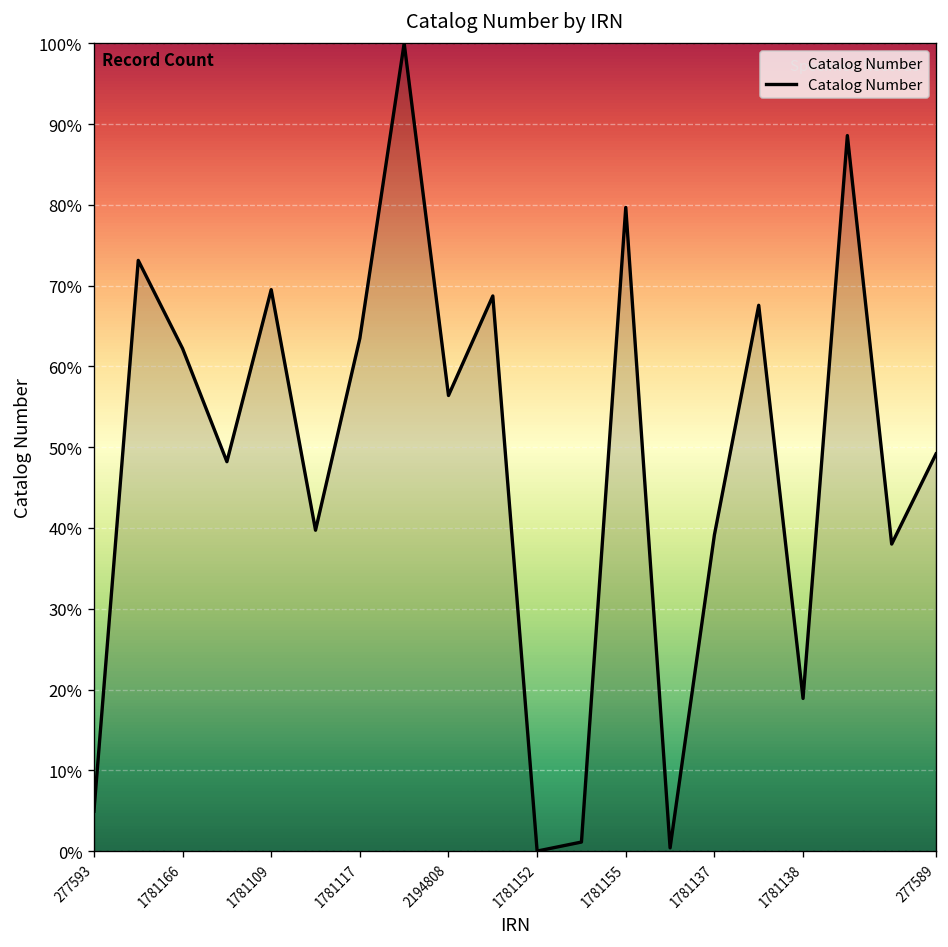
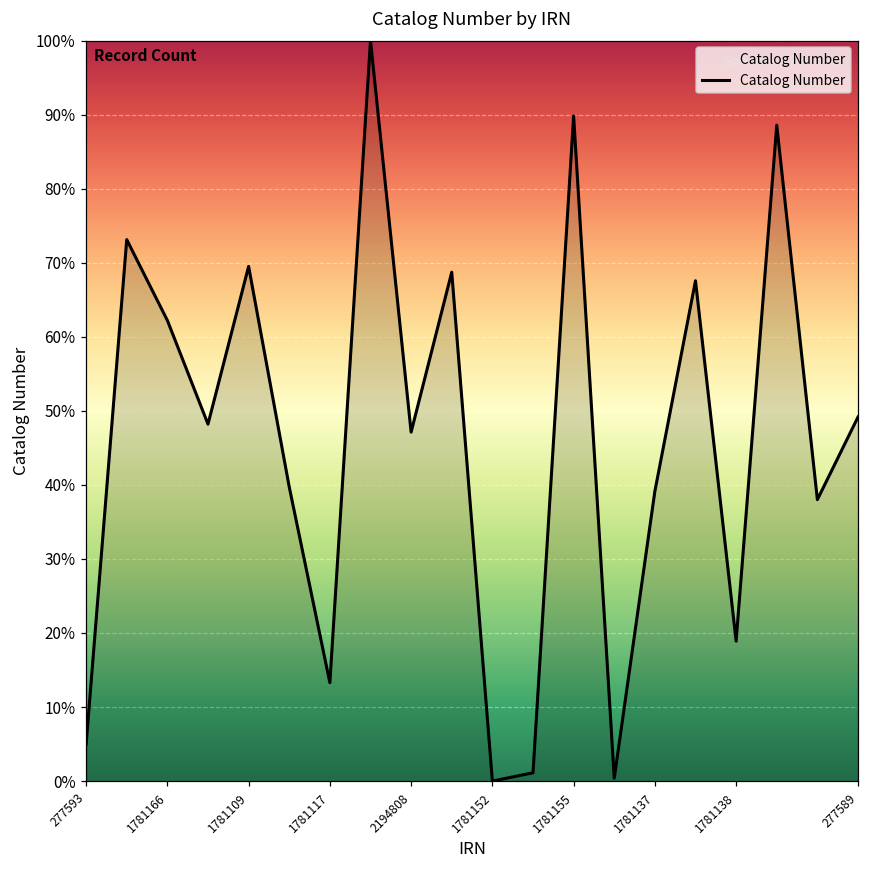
1781117: 63% -> 13%
2194808: 56% -> 47%
1781155: 80% -> 90%
